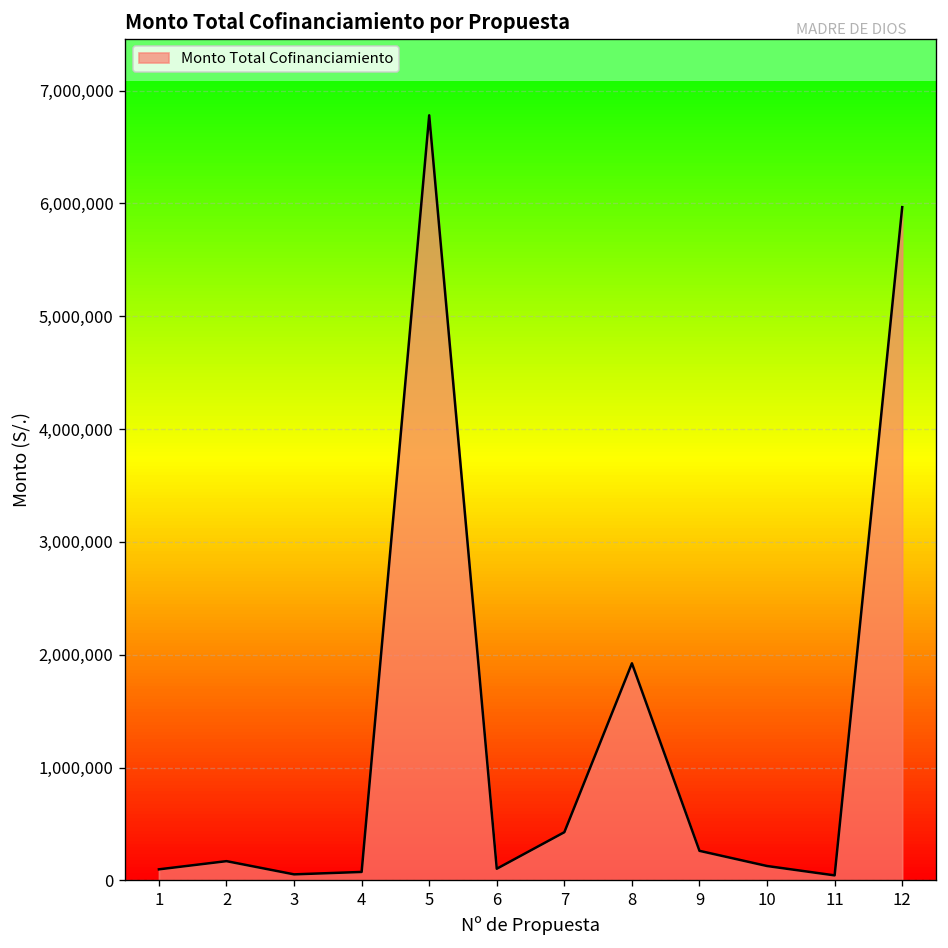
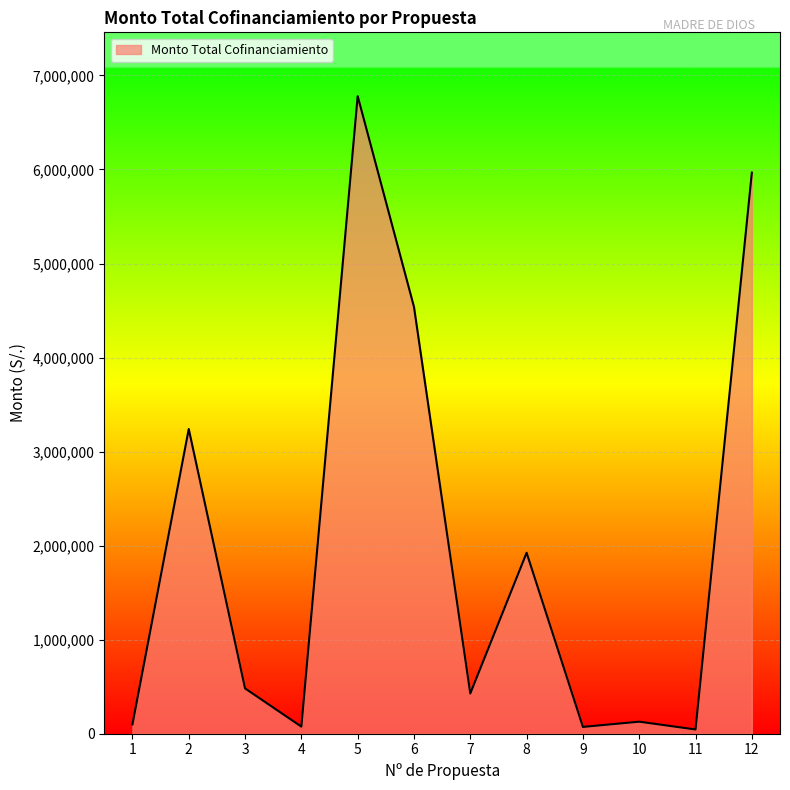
2: 200,000 -> 3,200,000
3: 100,000 -> 500,000
6: 100,000 -> 4,500,000
9: 300,000 -> 100,000
